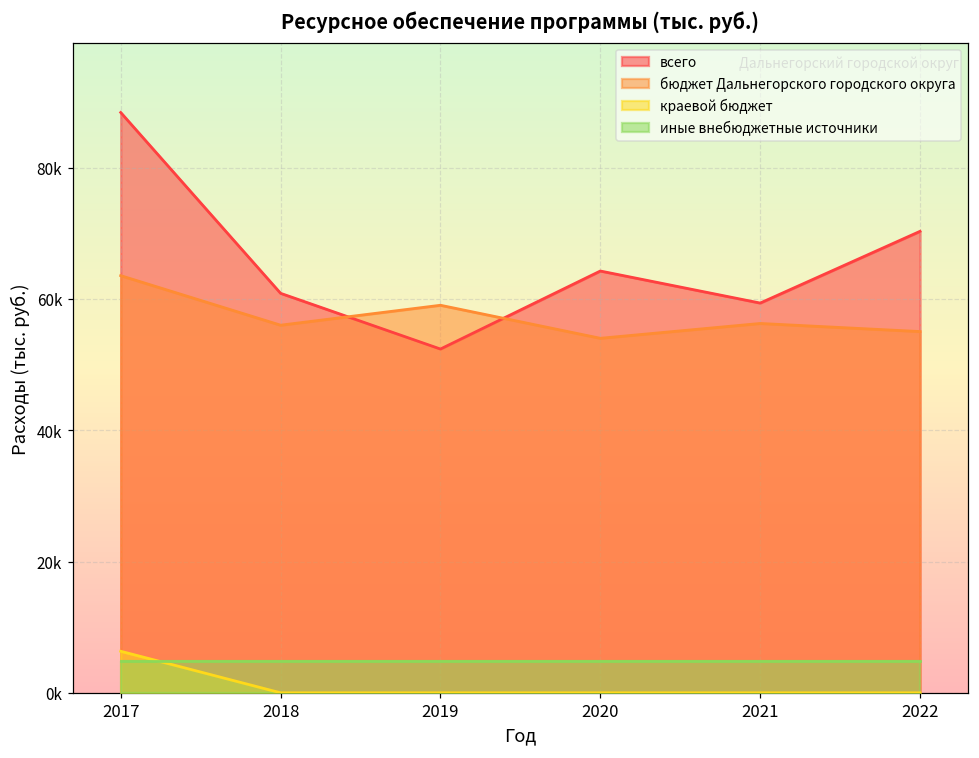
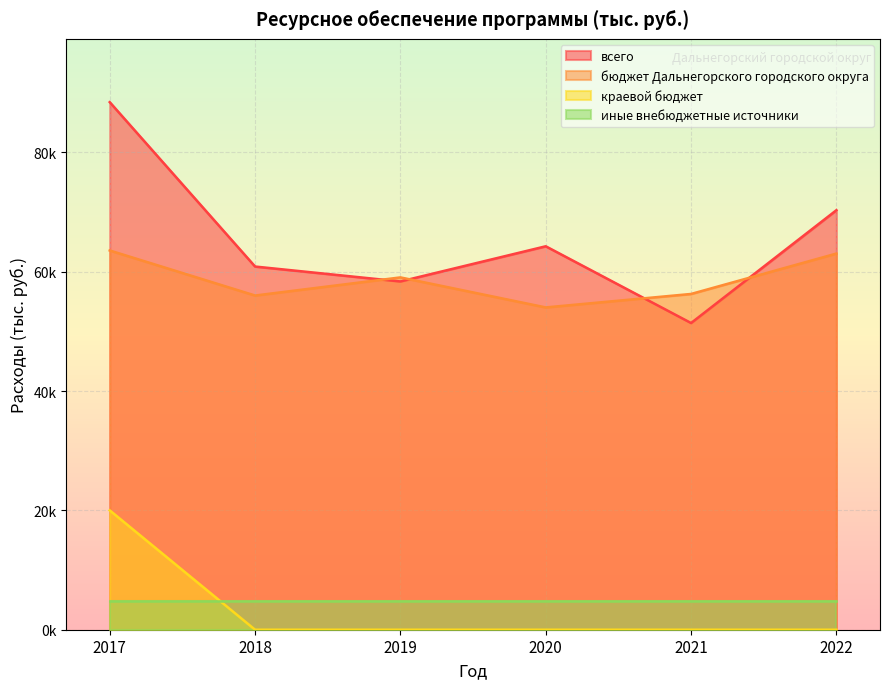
краевой бюджет, 2017: 6000 -> 20000
всего, 2019: 52000 -> 58000
всего, 2021: 59000 -> 51000
бюджет Дальнегорского городского округа, 2022: 55000 -> 63000
